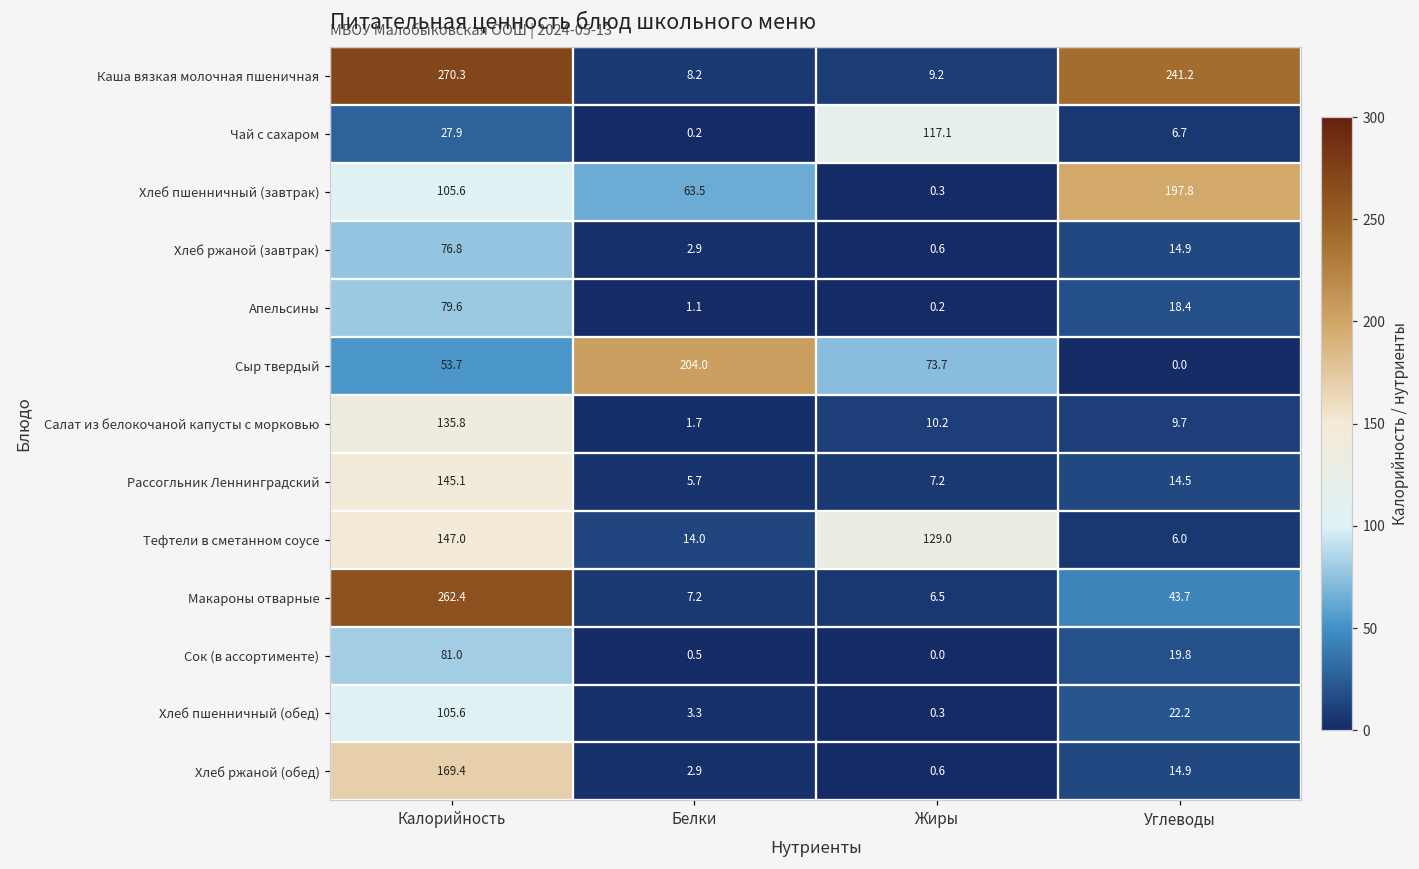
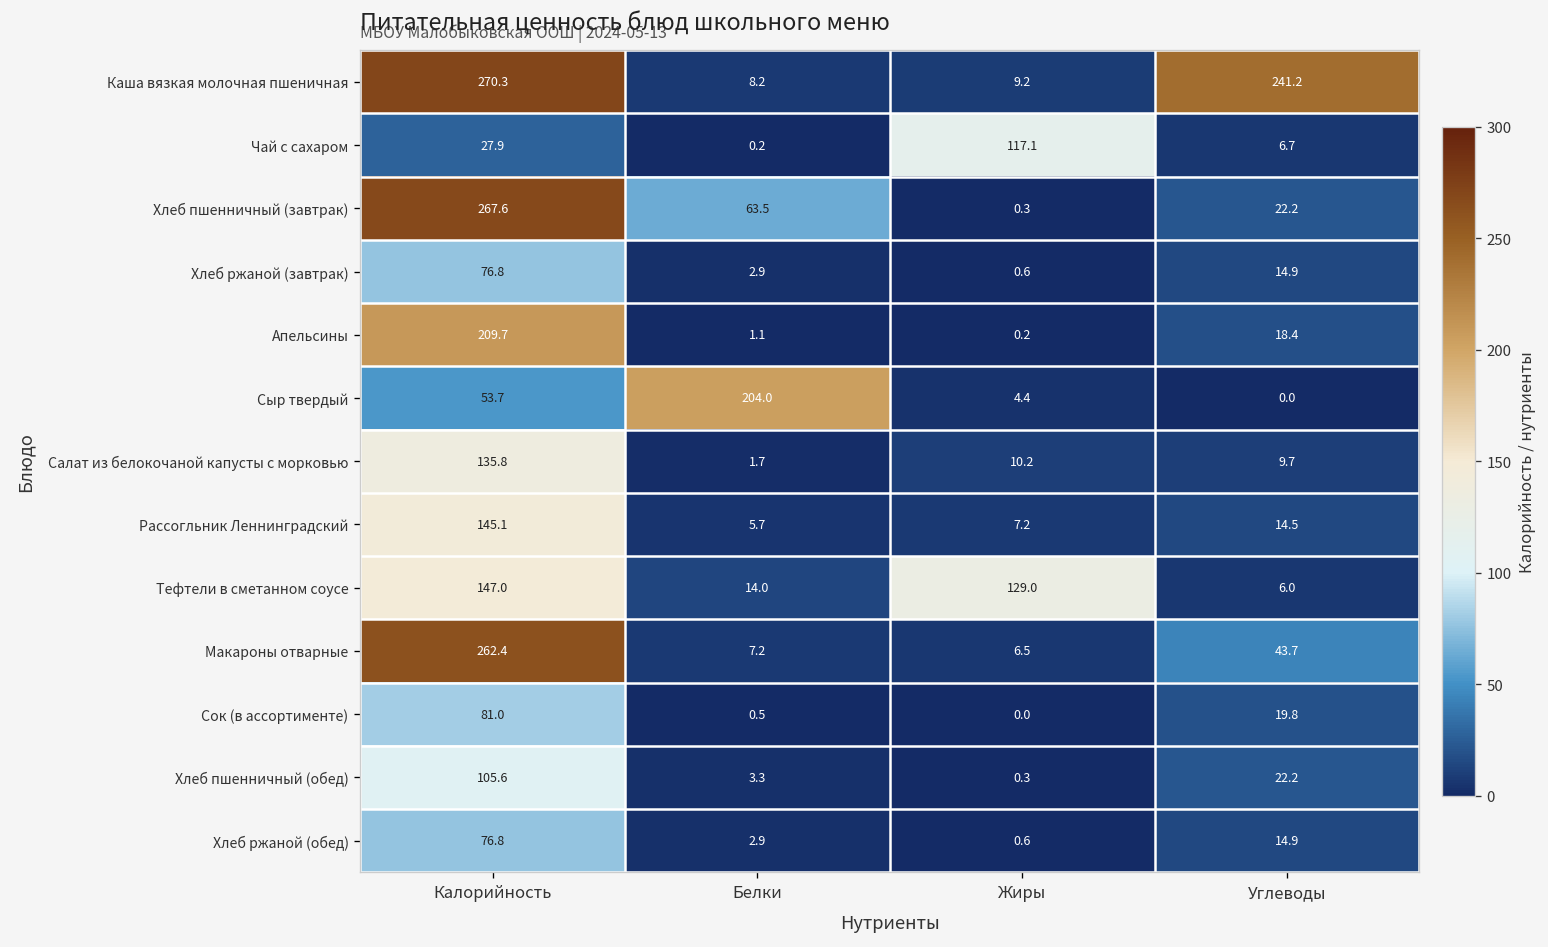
Хлеб пшенничный (завтрак), Калорийность: 105.6 -> 267.6
Хлеб пшенничный (завтрак), Углеводы: 197.8 -> 22.2
Апельсины, Калорийность: 79.6 -> 209.7
Сыр твердый, Жиры: 73.7 -> 4.4
Хлеб ржаной (обед), Калорийность: 169.4 -> 76.8
